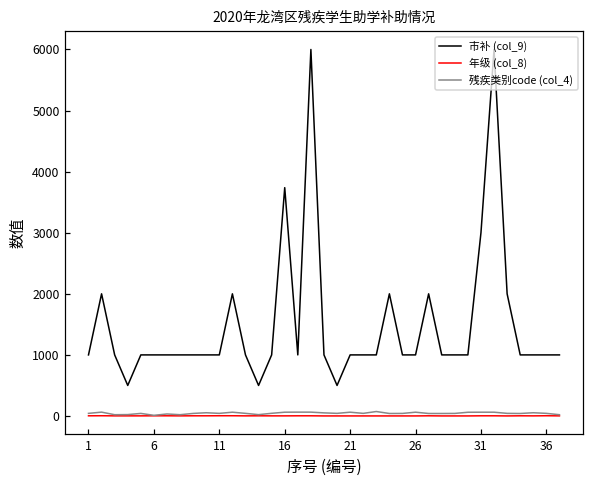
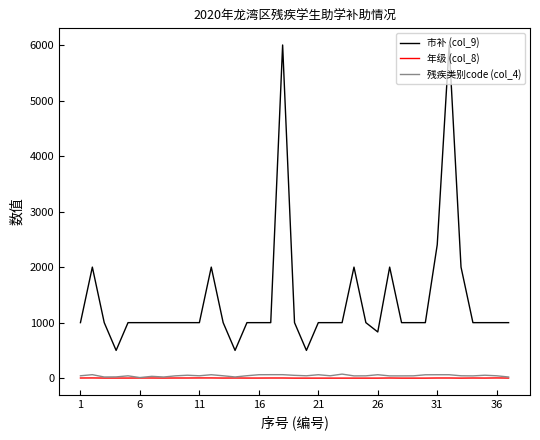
市补 (col_9), 16: 3700 -> 1000
市补 (col_9), 26: 1000 -> 800
市补 (col_9), 31: 3000 -> 2400
